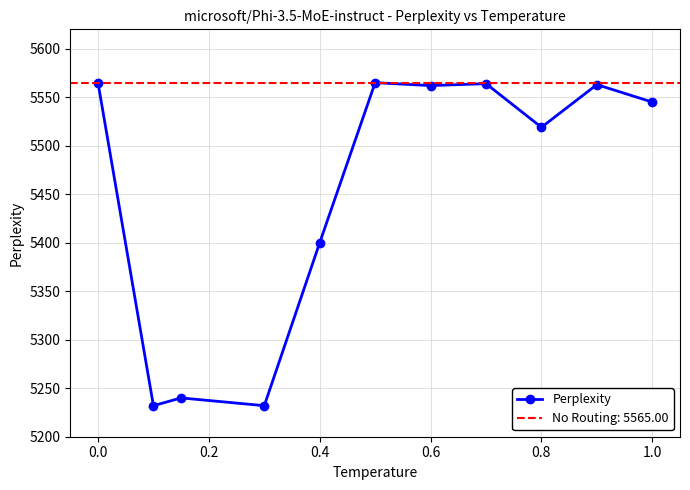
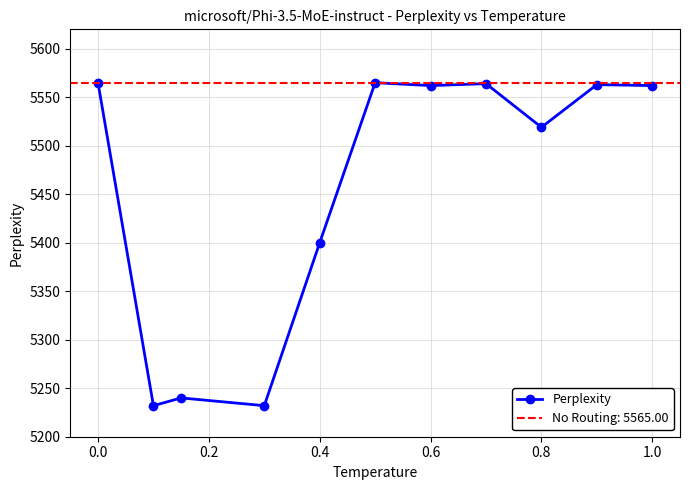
1.0: 5550 -> 5560
